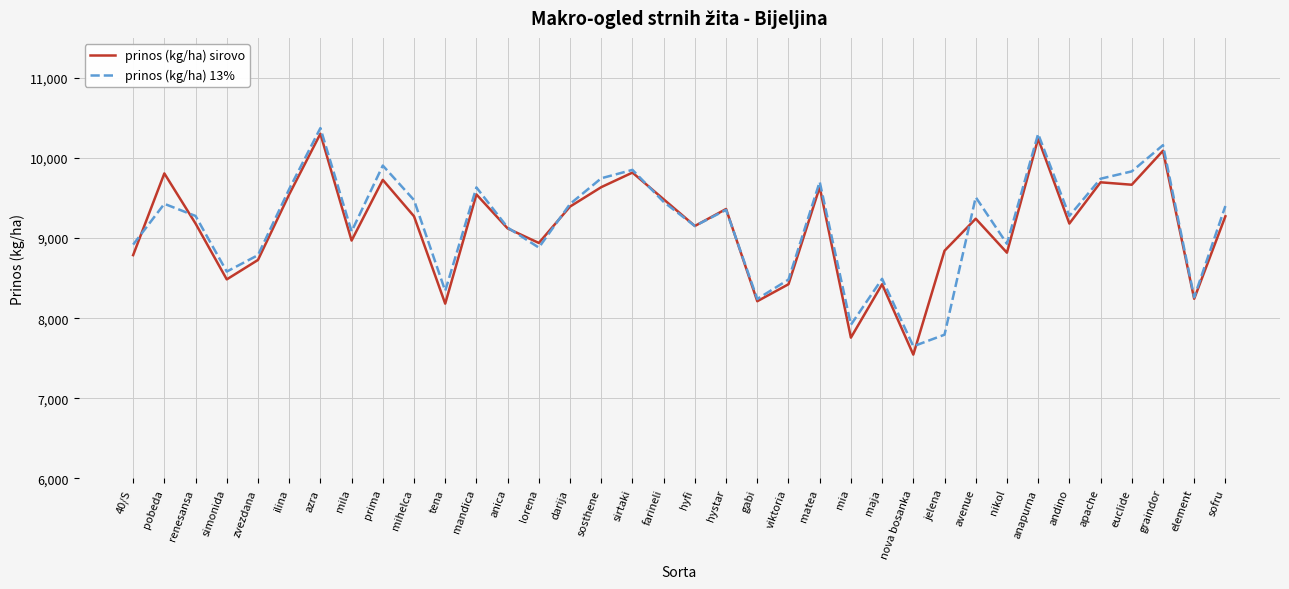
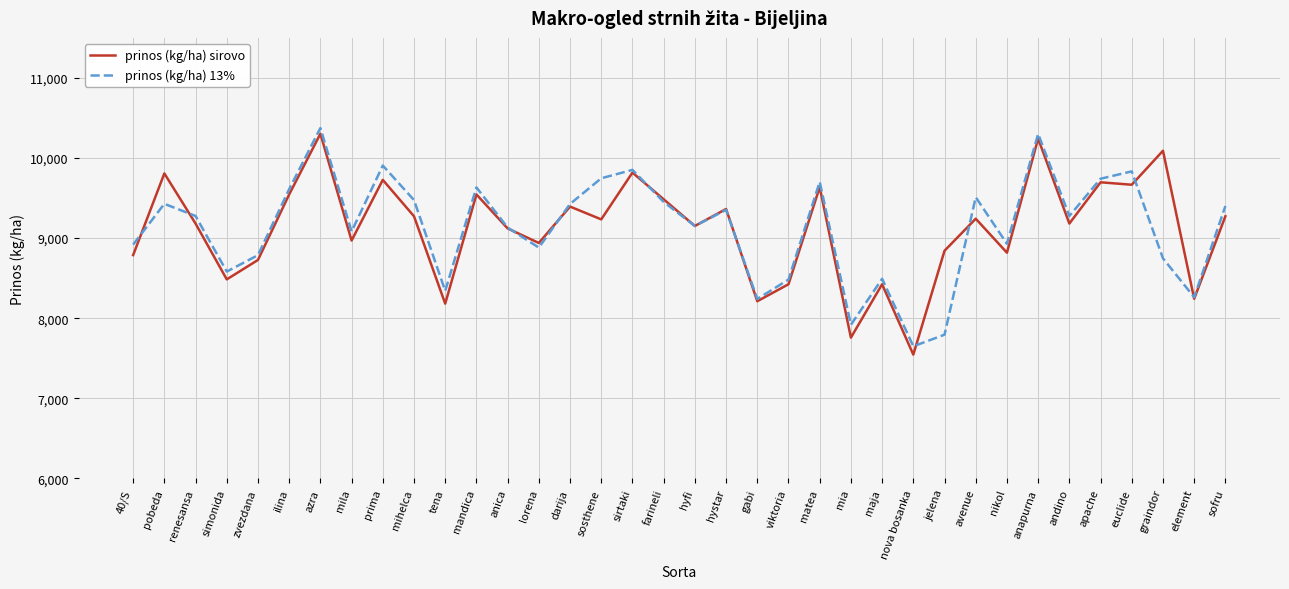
prinos (kg/ha) sirovo, sosthene: 9,600 -> 9,200
prinos (kg/ha) 13%, graindor: 10,200 -> 8,700
